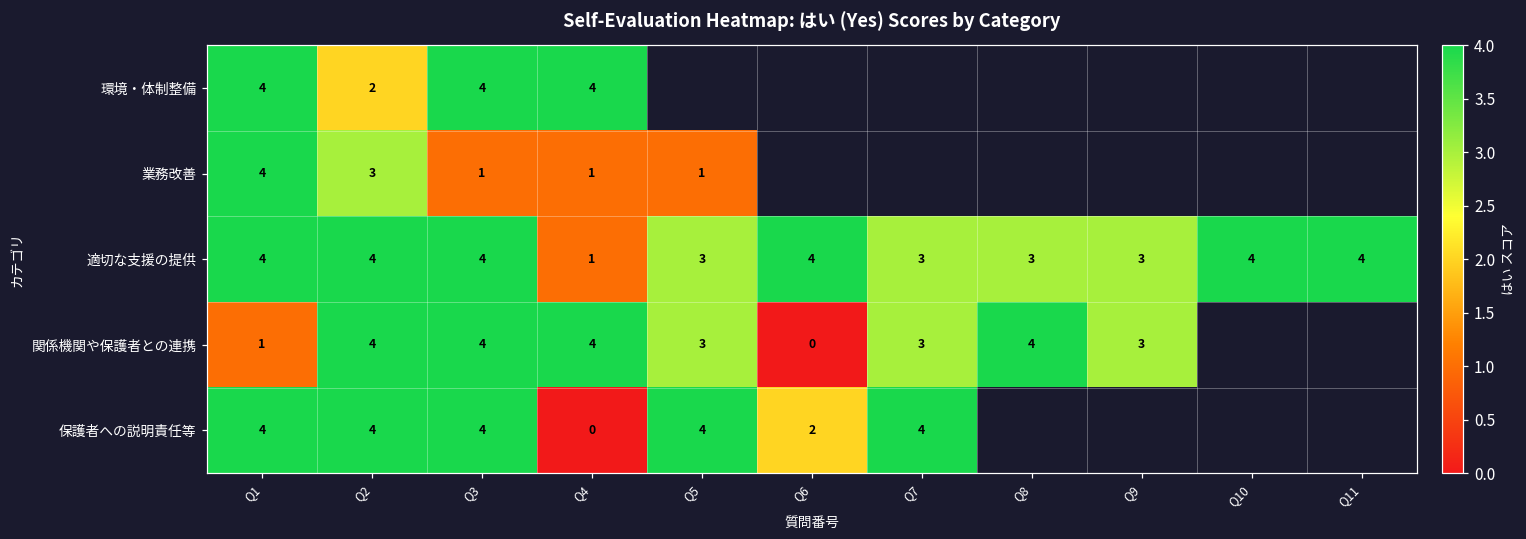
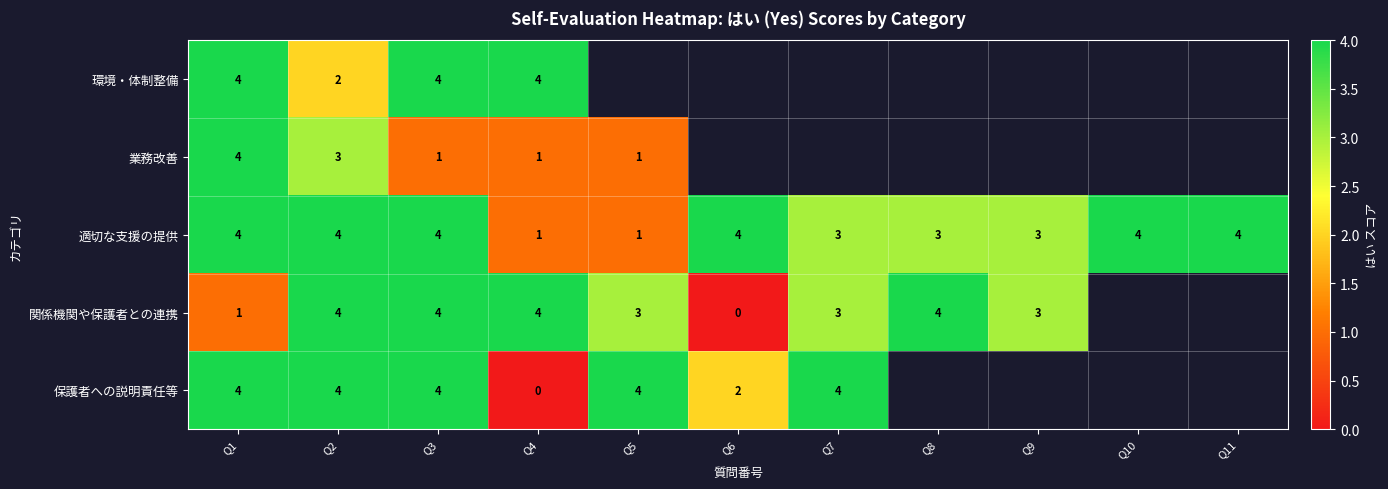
適切な支援の提供, Q5: 3 -> 1
